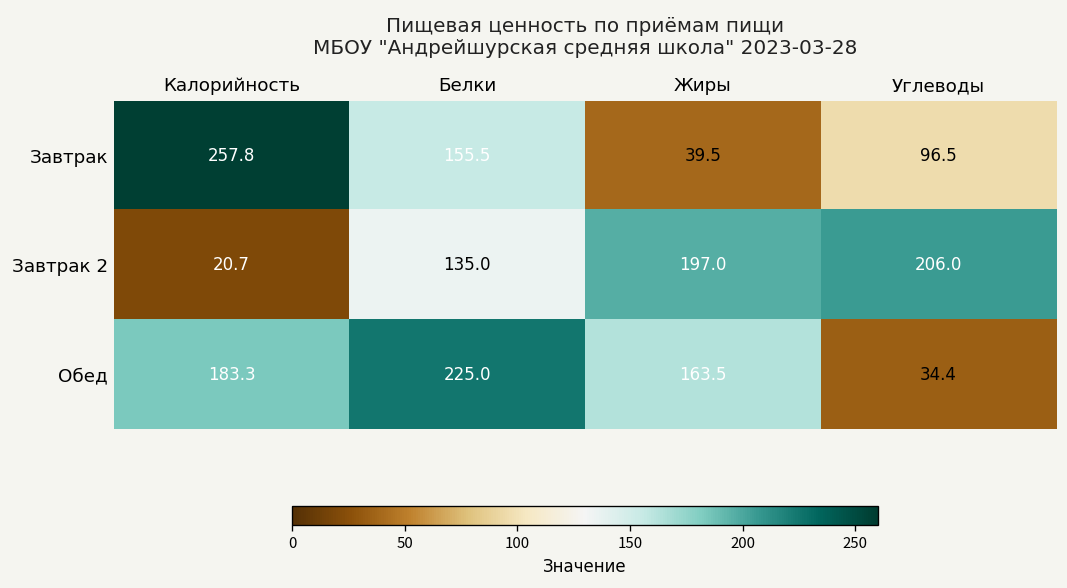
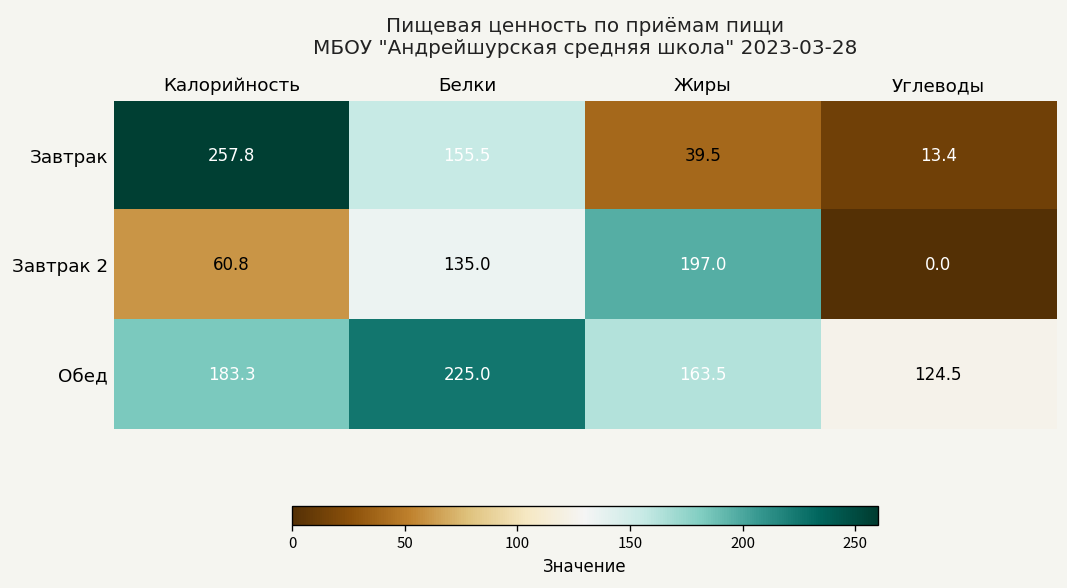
Завтрак, Углеводы: 96.5 -> 13.4
Завтрак 2, Калорийность: 20.7 -> 60.8
Завтрак 2, Углеводы: 206.0 -> 0.0
Обед, Углеводы: 34.4 -> 124.5
